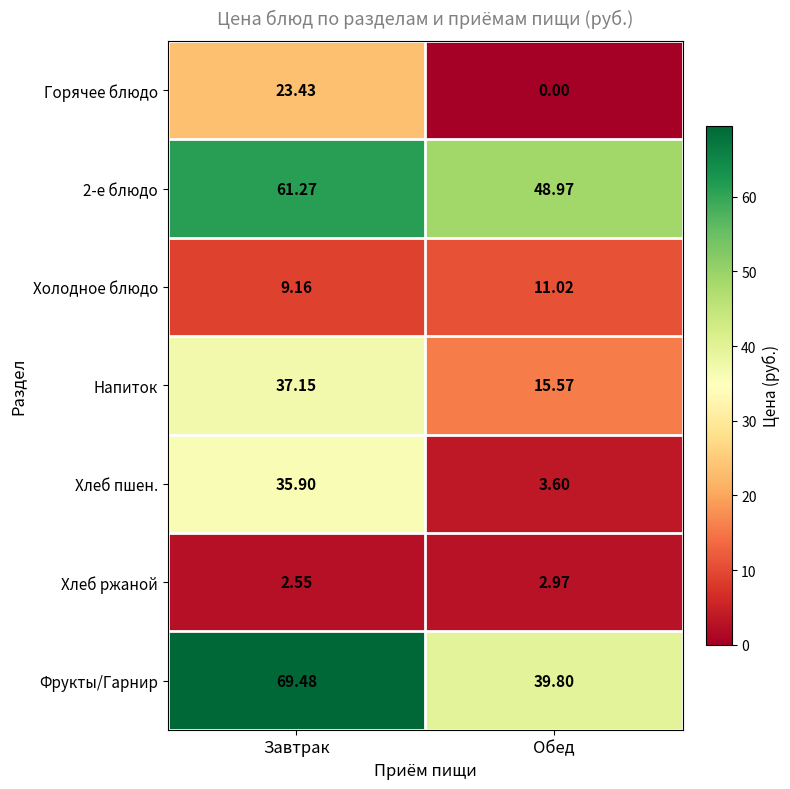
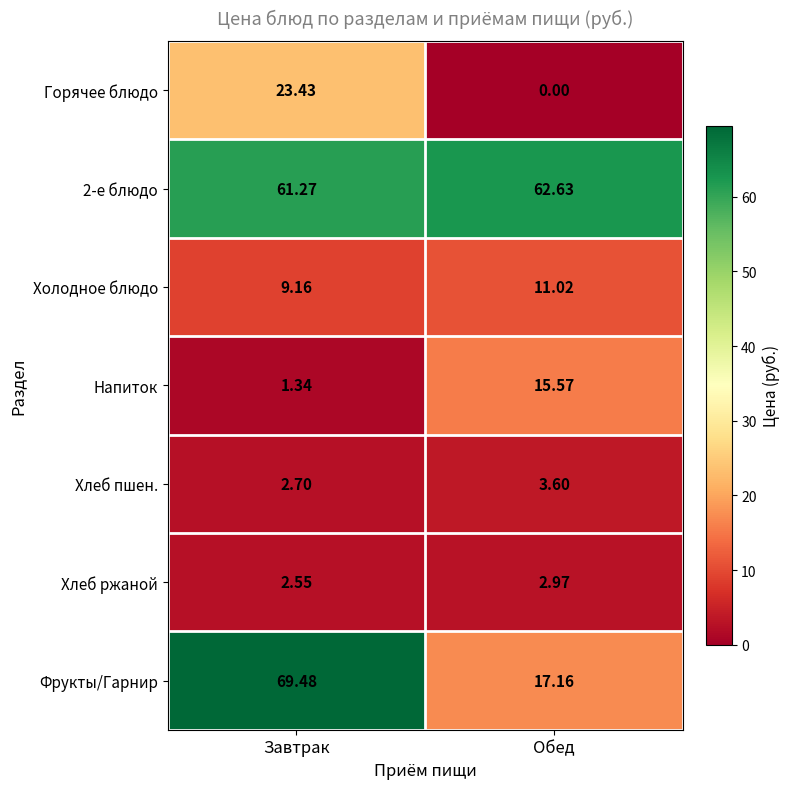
2-е блюдо, Обед: 48.97 -> 62.63
Напиток, Завтрак: 37.15 -> 1.34
Хлеб пшен., Завтрак: 35.90 -> 2.70
Фрукты/Гарнир, Обед: 39.80 -> 17.16
